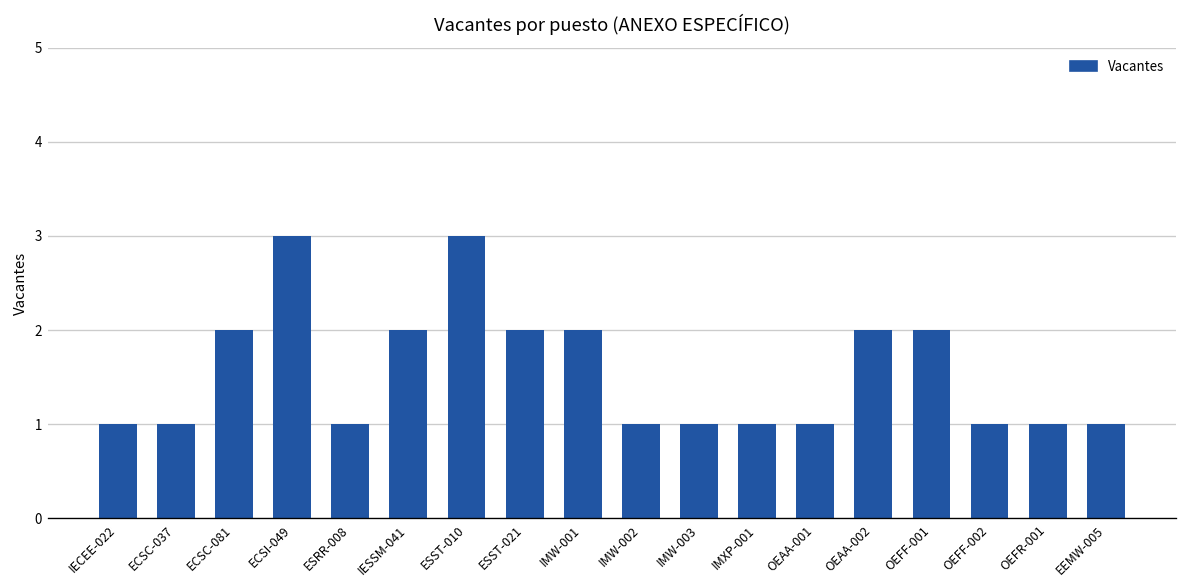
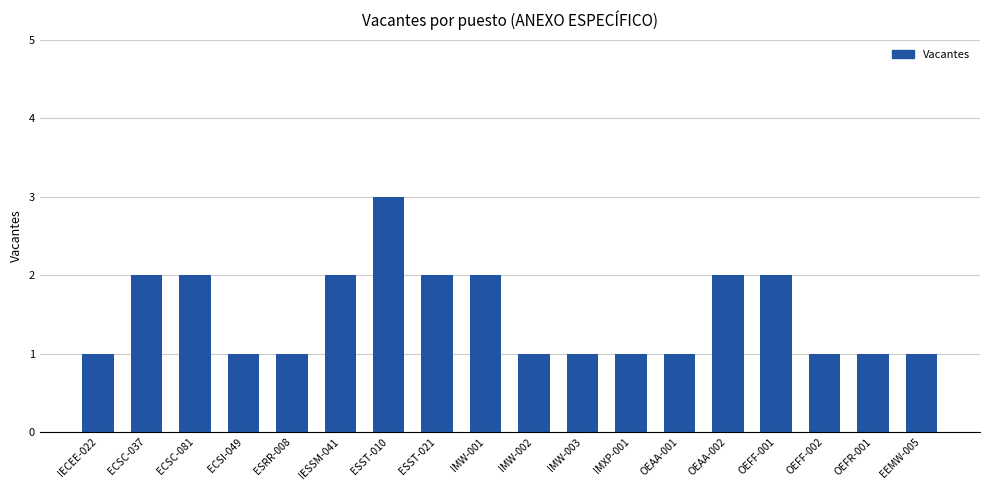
ECSC-037: 1 -> 2
ECSI-049: 3 -> 1
